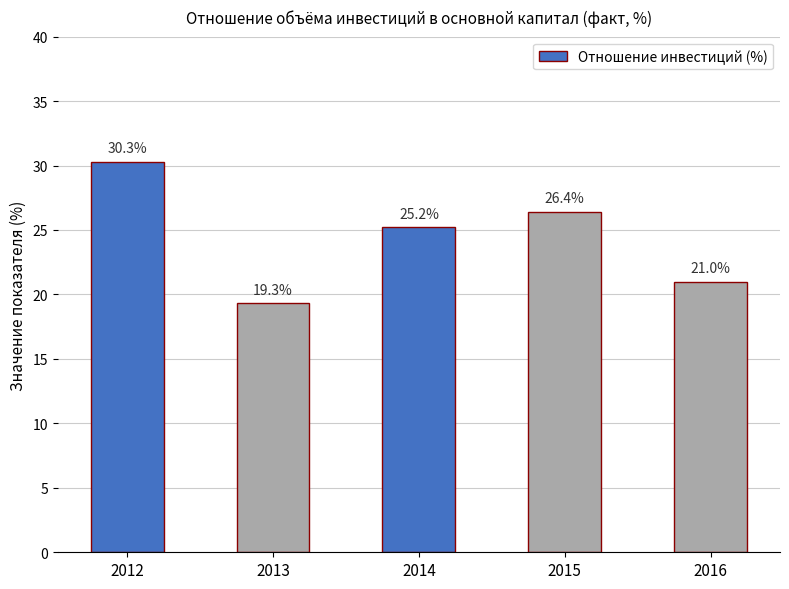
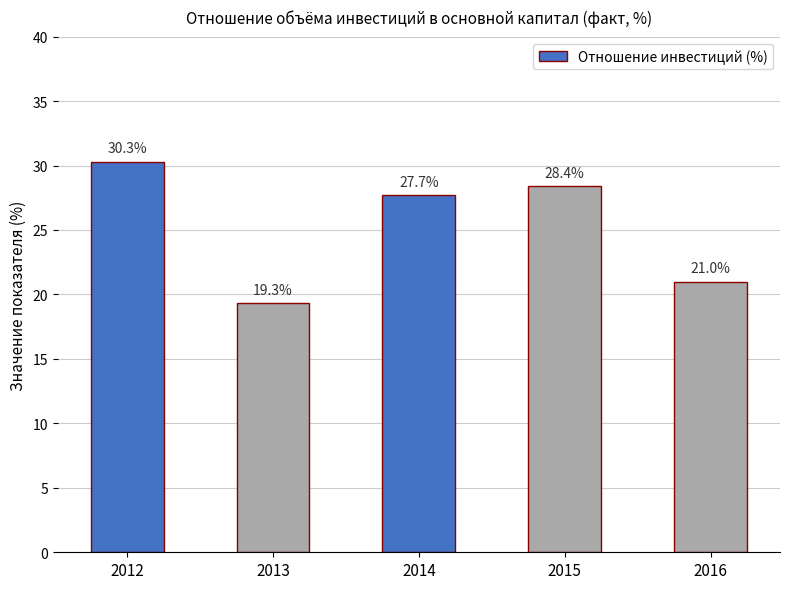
2014: 25.2% -> 27.7%
2015: 26.4% -> 28.4%
